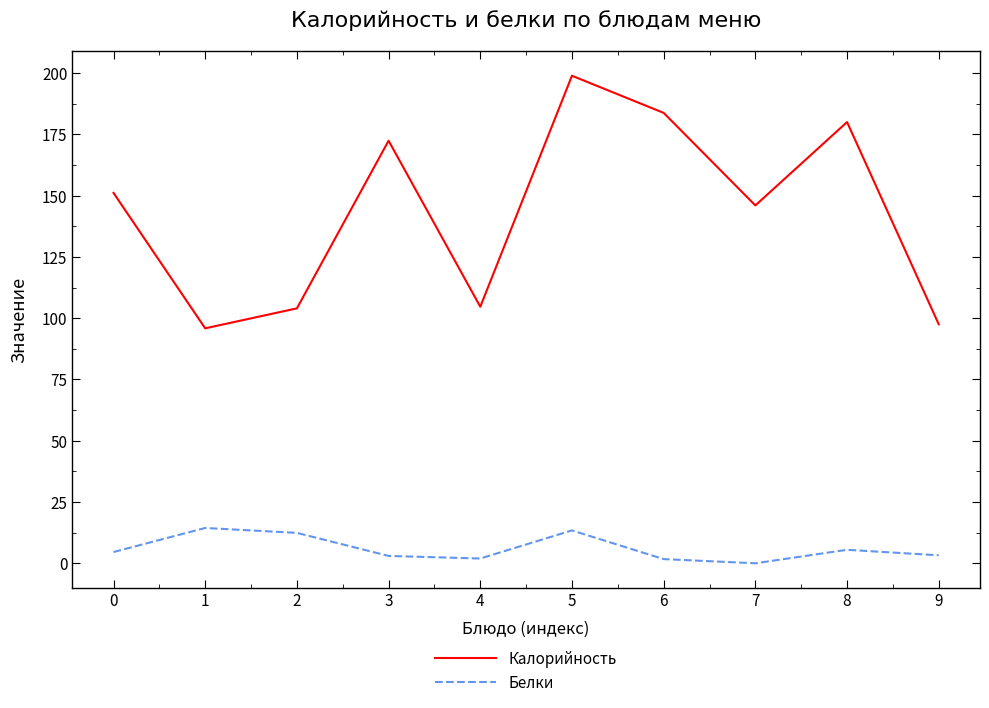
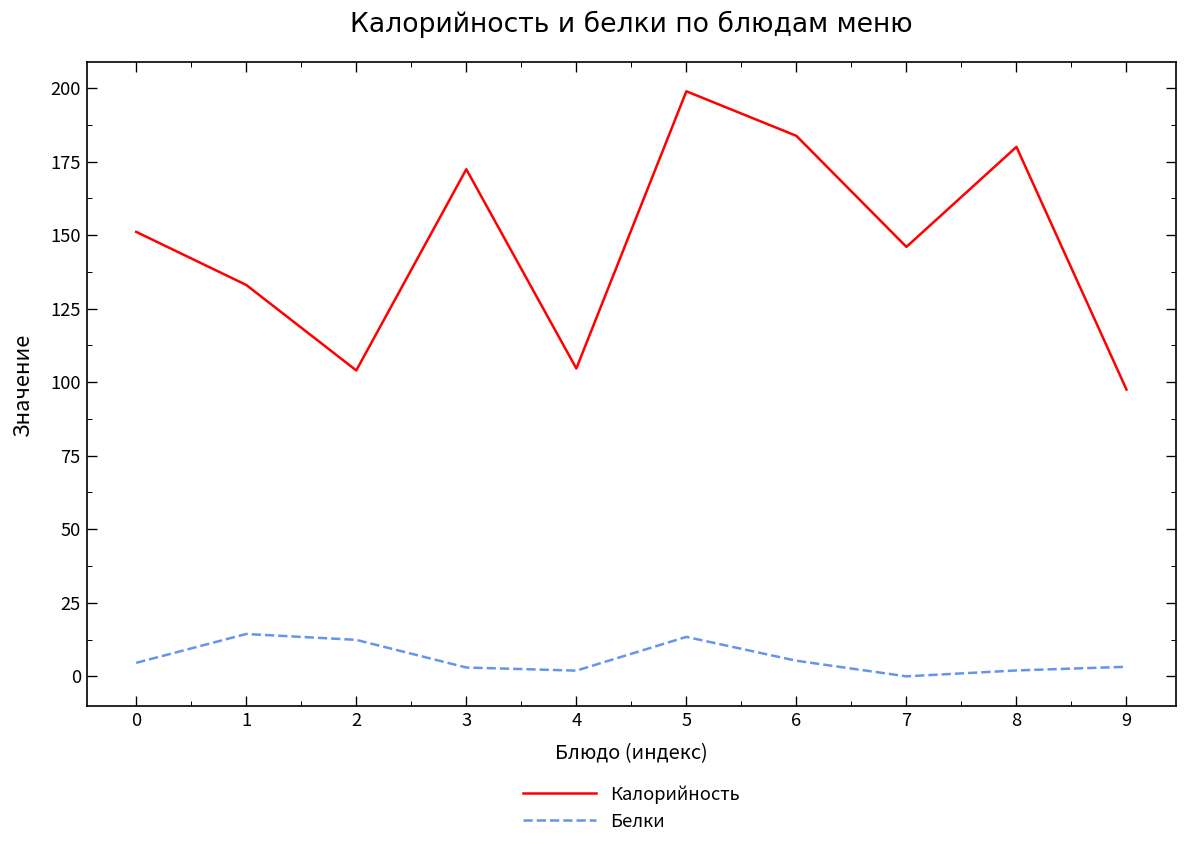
Калорийность, 1: 96 -> 133
Белки, 6: 2 -> 5
Белки, 8: 6 -> 2
